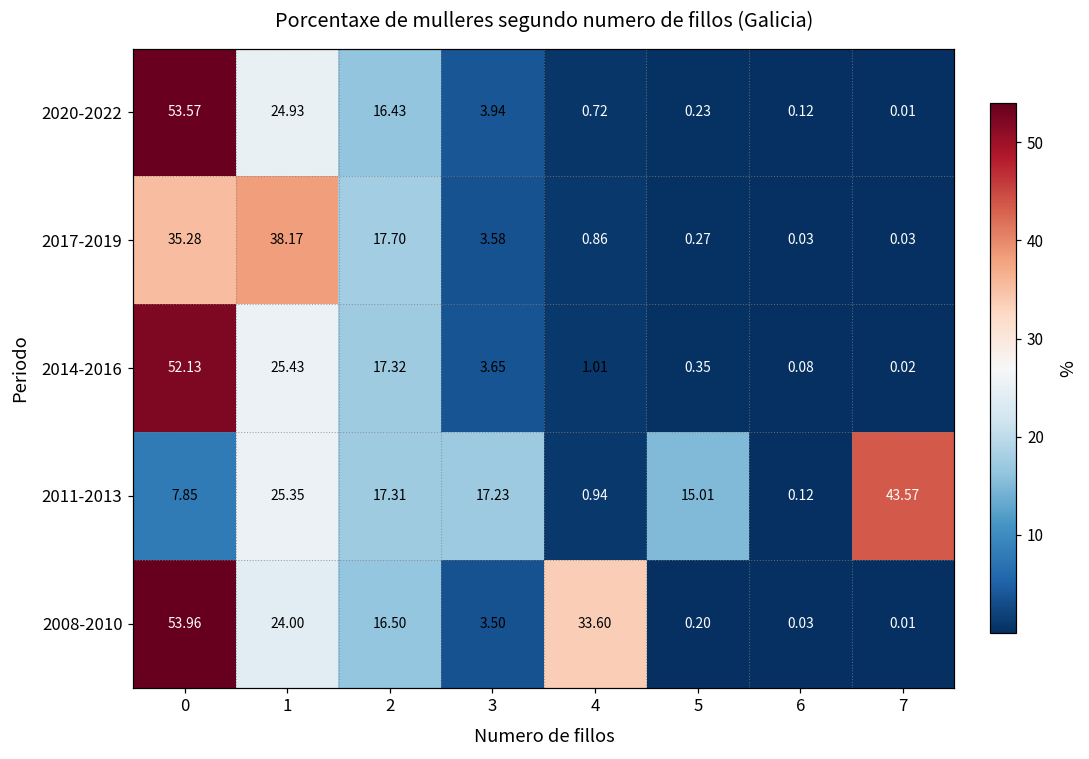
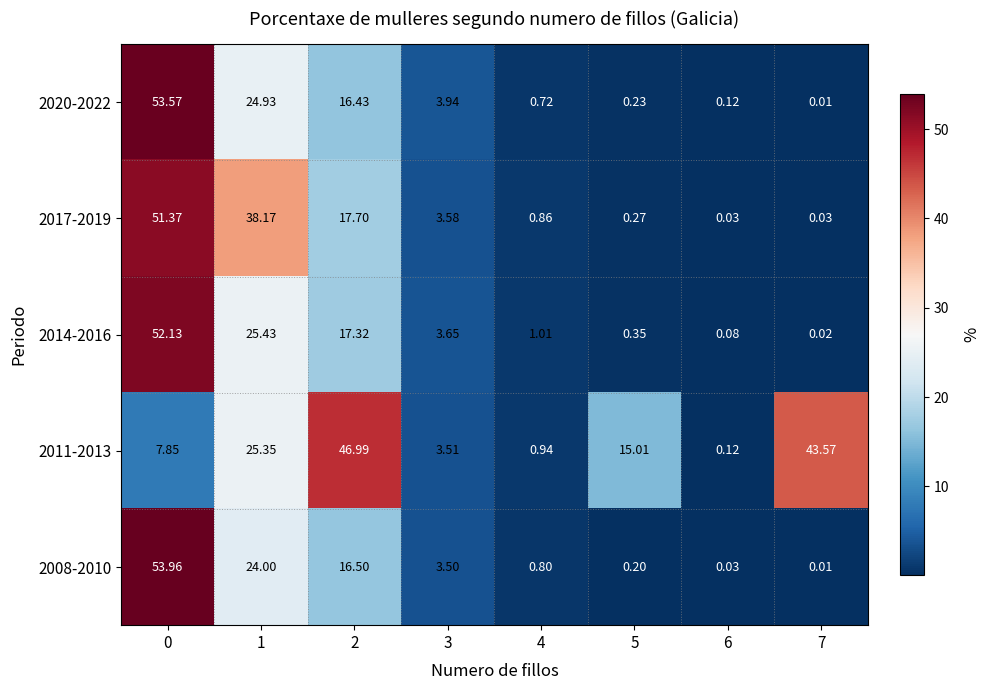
2017-2019, 0: 35.28 -> 51.37
2011-2013, 2: 17.31 -> 46.99
2011-2013, 3: 17.23 -> 3.51
2008-2010, 4: 33.60 -> 0.80
